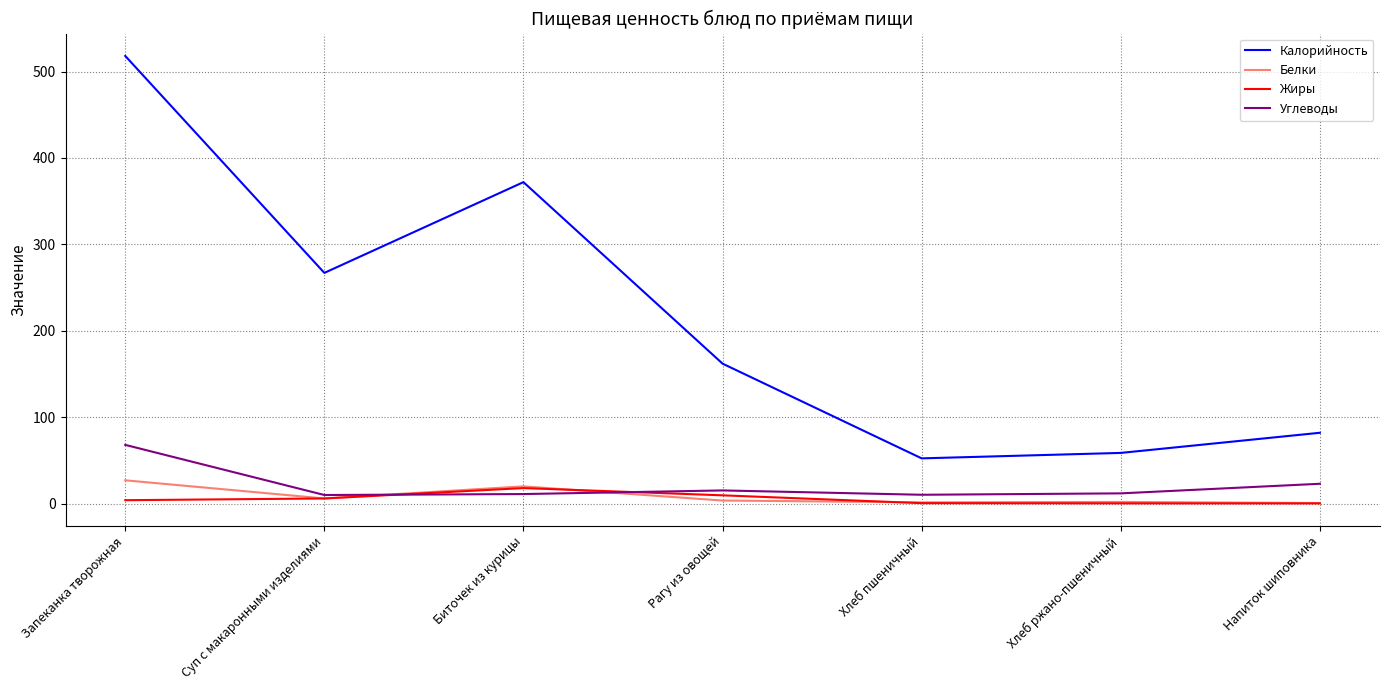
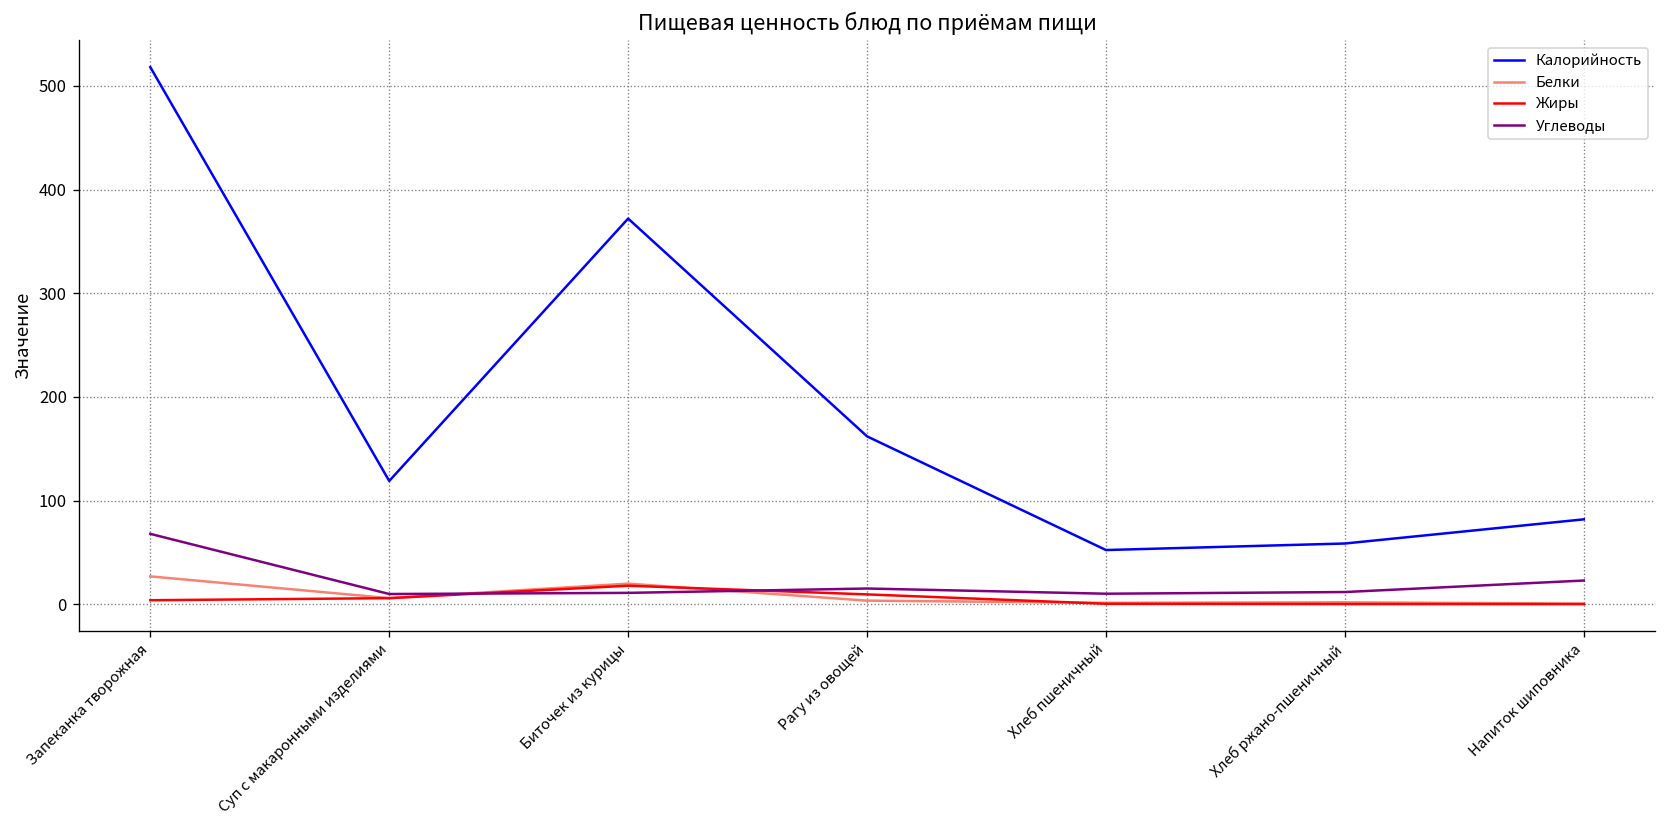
Калорийность, Суп с макаронными изделиями: 270 -> 120
